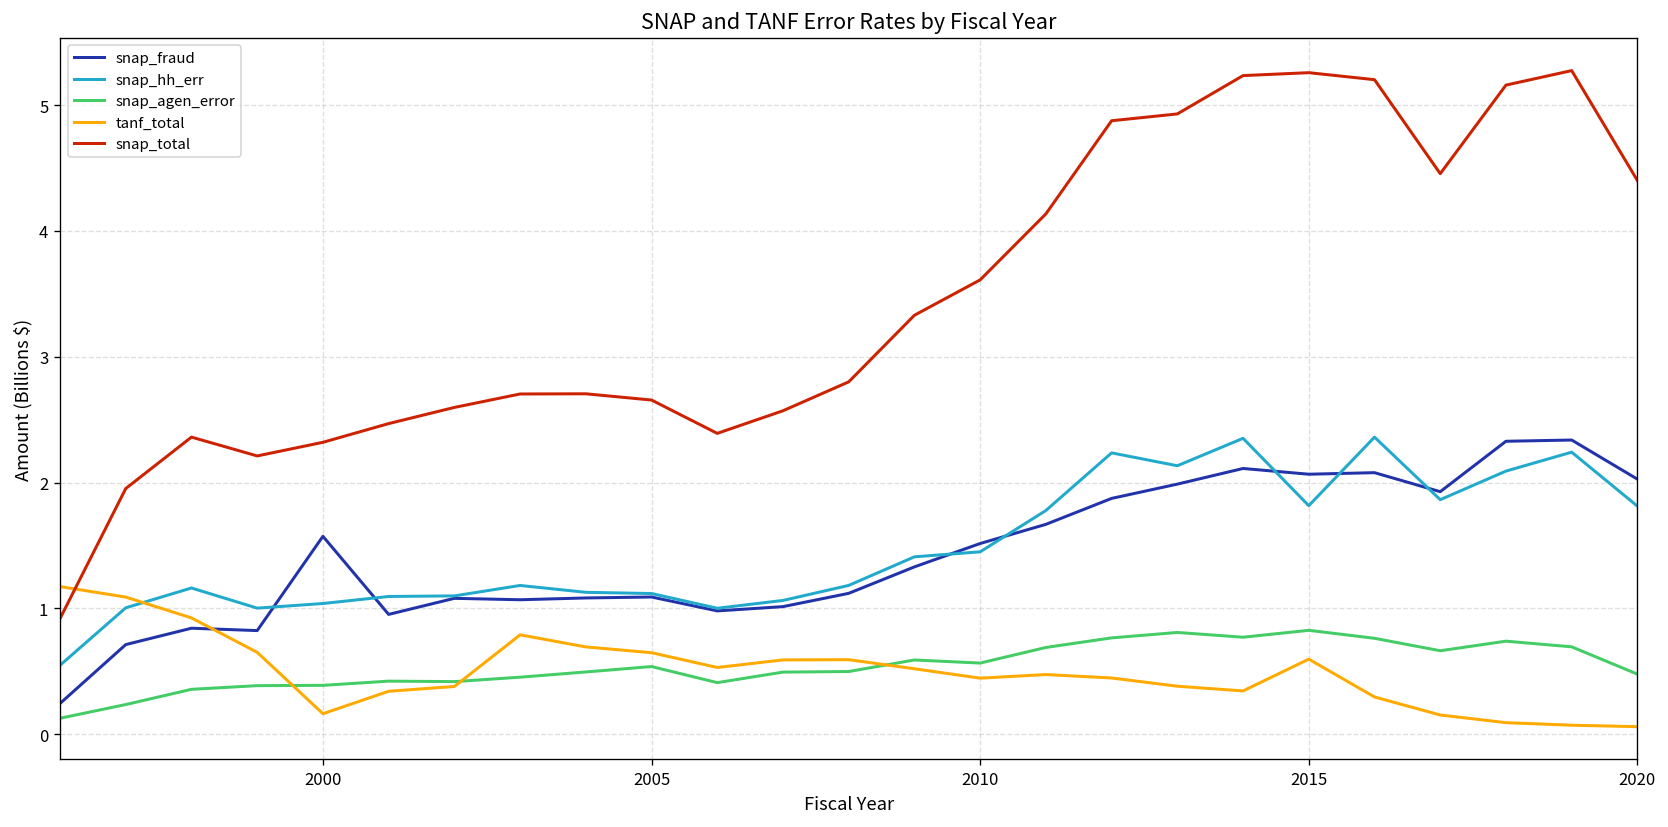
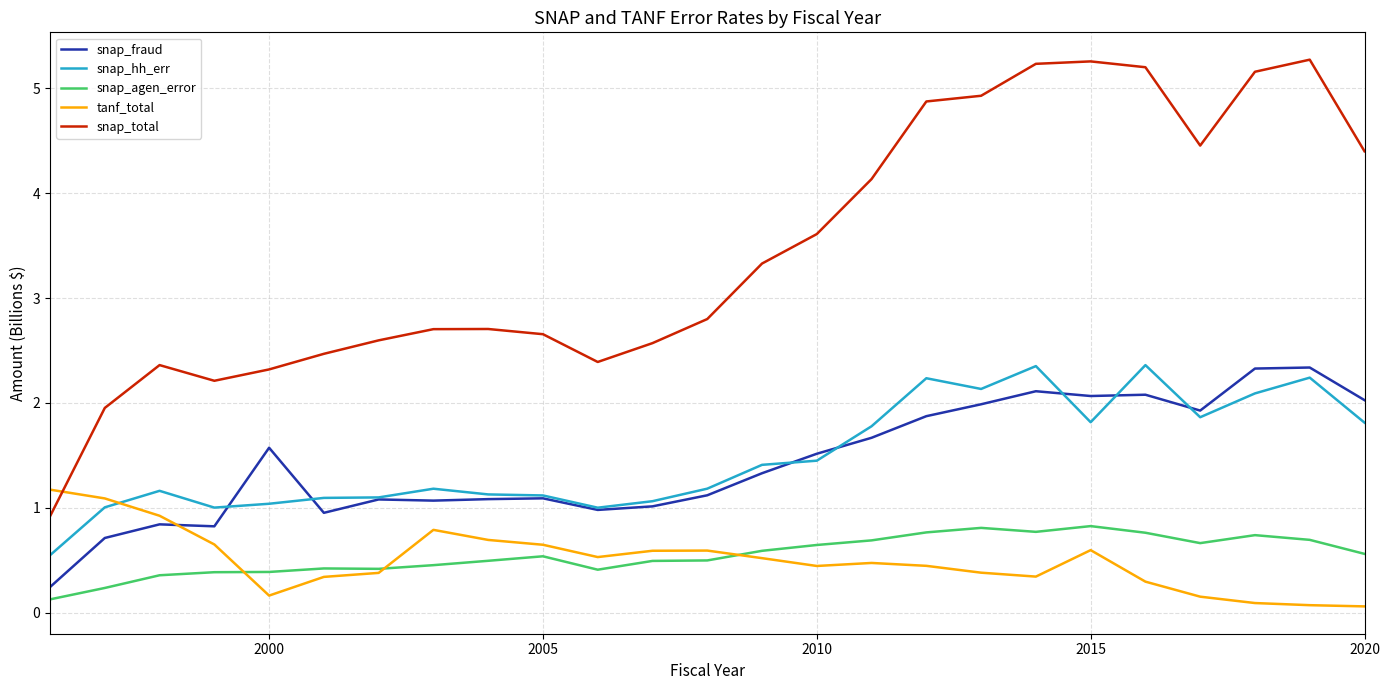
snap_agen_error, 2010: 0.57 -> 0.65
snap_agen_error, 2020: 0.48 -> 0.56
